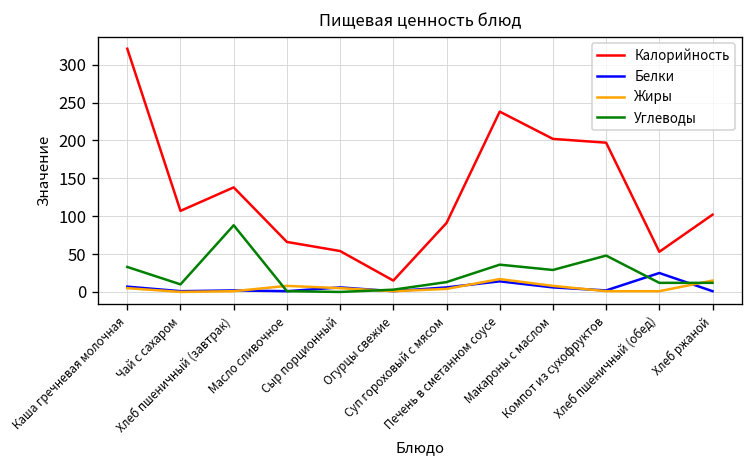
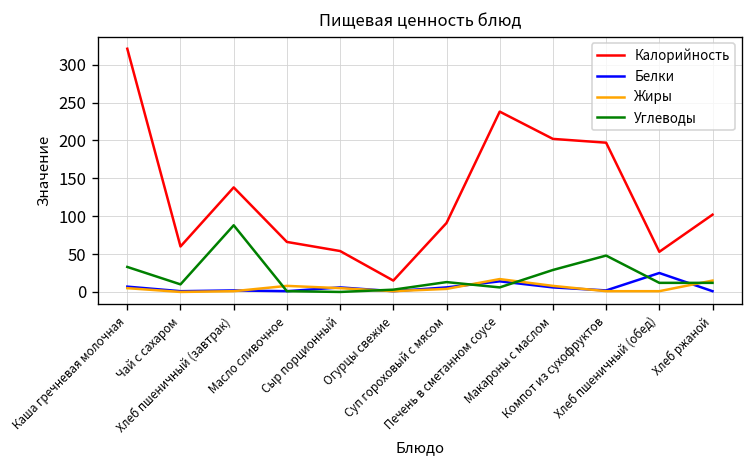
Калорийность, Чай с сахаром: 110 -> 60
Углеводы, Печень в сметанном соусе: 40 -> 10
